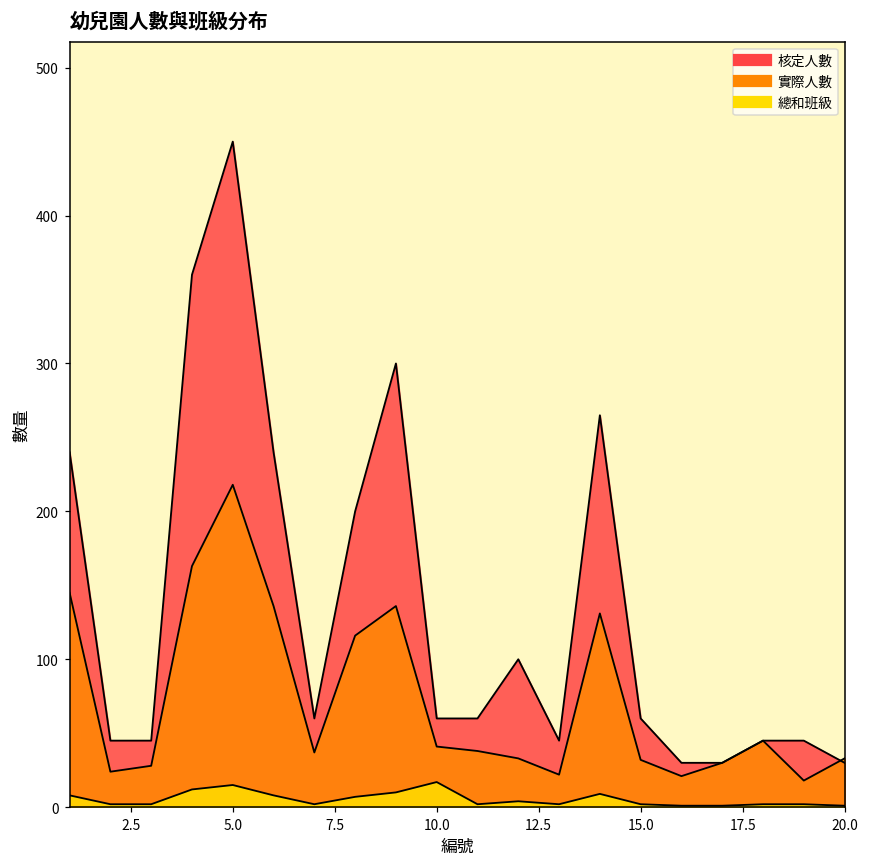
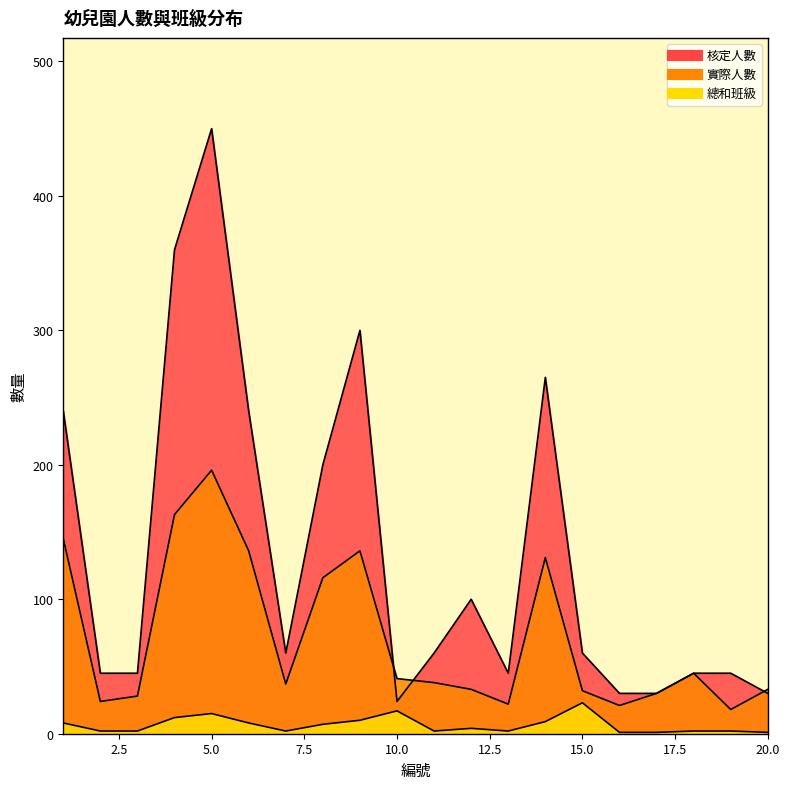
實際人數, 5.0: 218 -> 196
核定人數, 10.0: 60 -> 24
總和班級, 15.0: 2 -> 23
